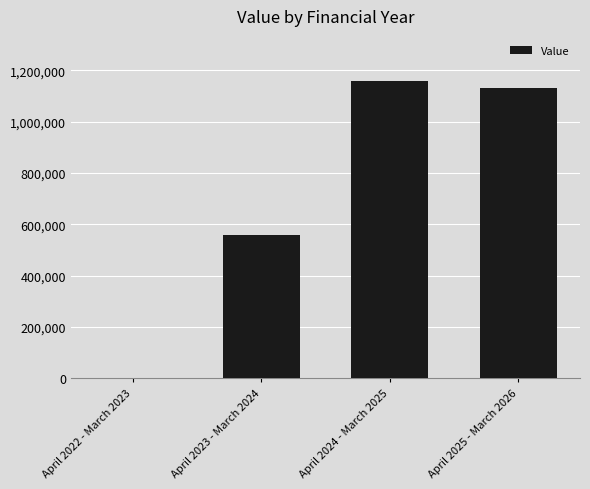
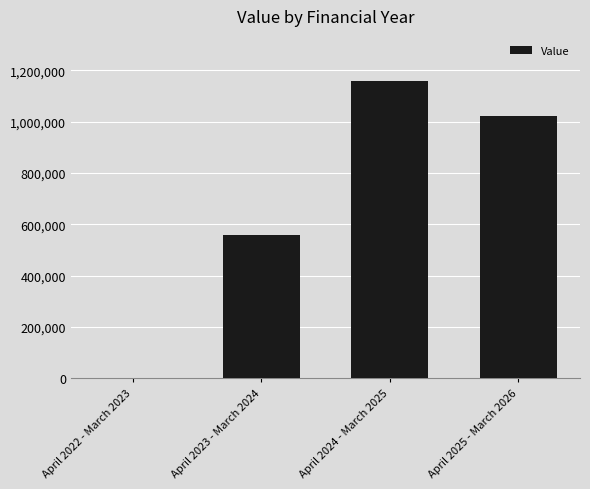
April 2025 - March 2026: 1,130,000 -> 1,020,000
